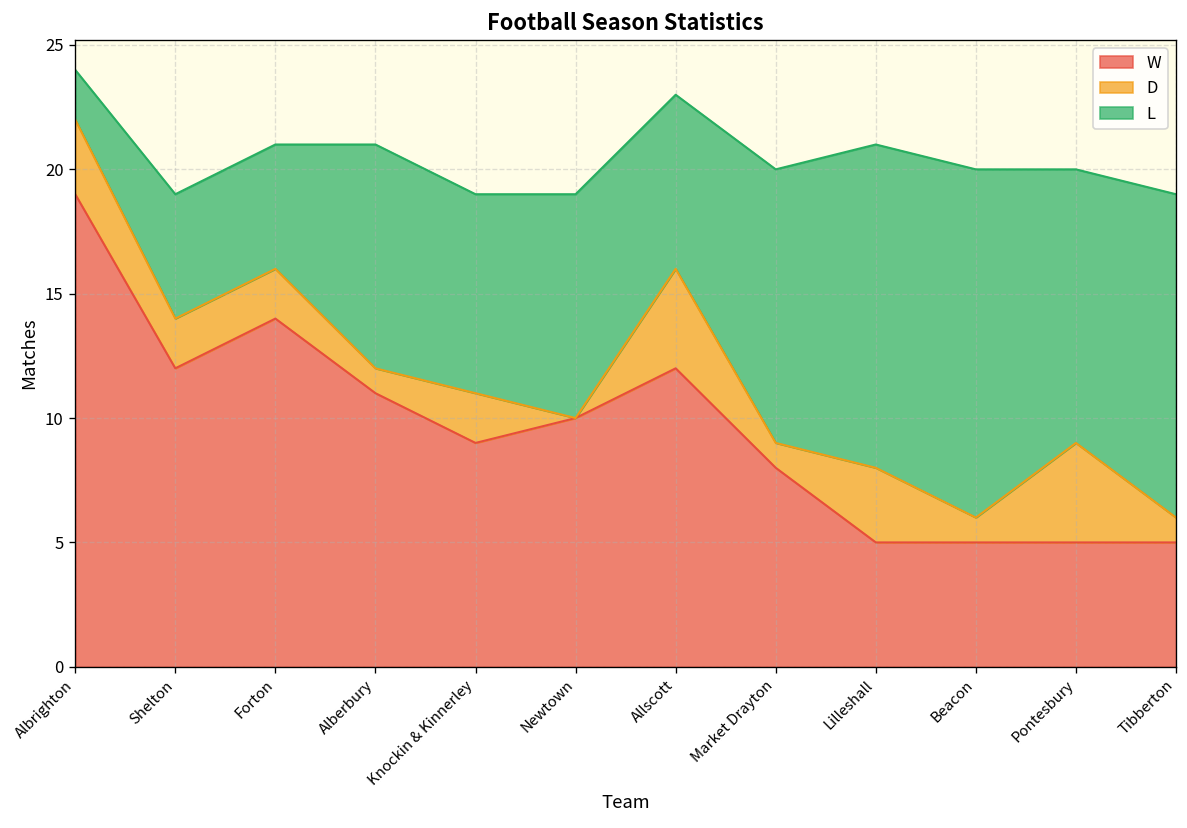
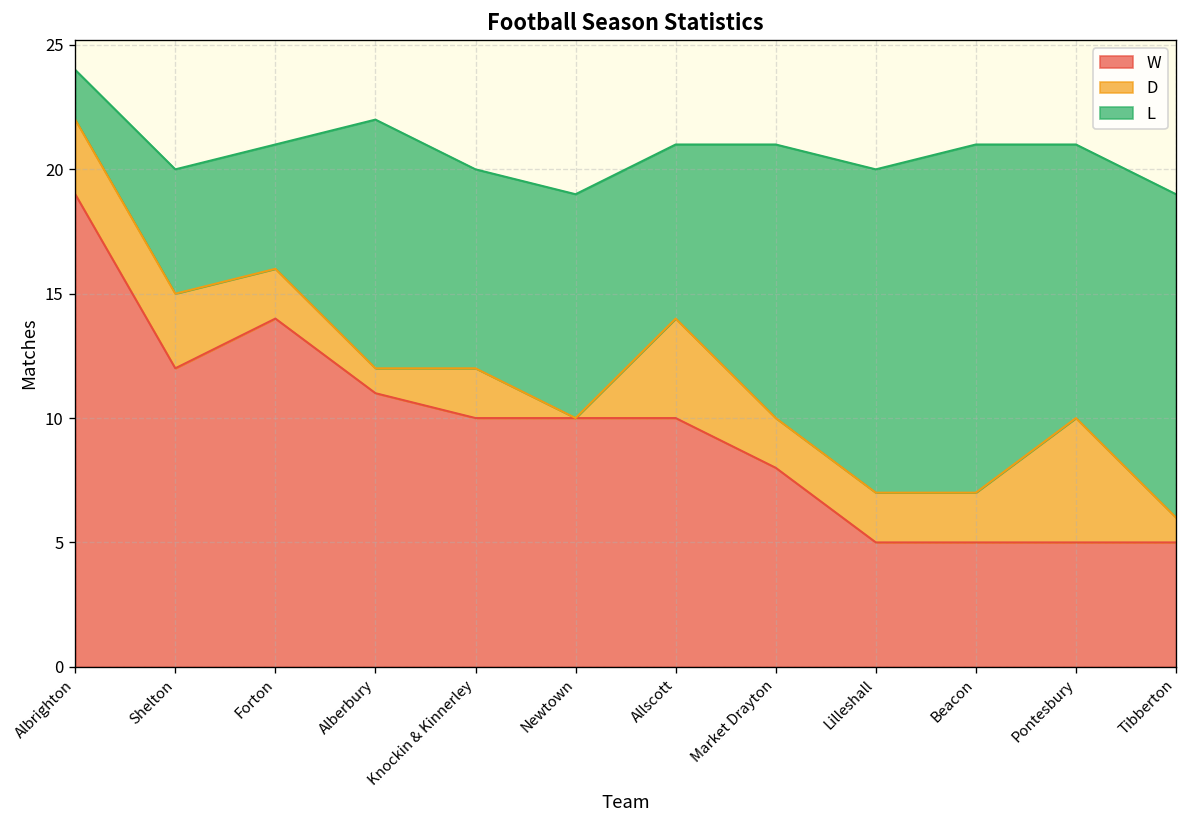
D, Shelton: 2 -> 3
L, Alberbury: 9 -> 10
W, Knockin & Kinnerley: 9 -> 10
W, Allscott: 12 -> 10
D, Market Drayton: 1 -> 2
D, Lilleshall: 3 -> 2
D, Beacon: 1 -> 2
D, Pontesbury: 4 -> 5
